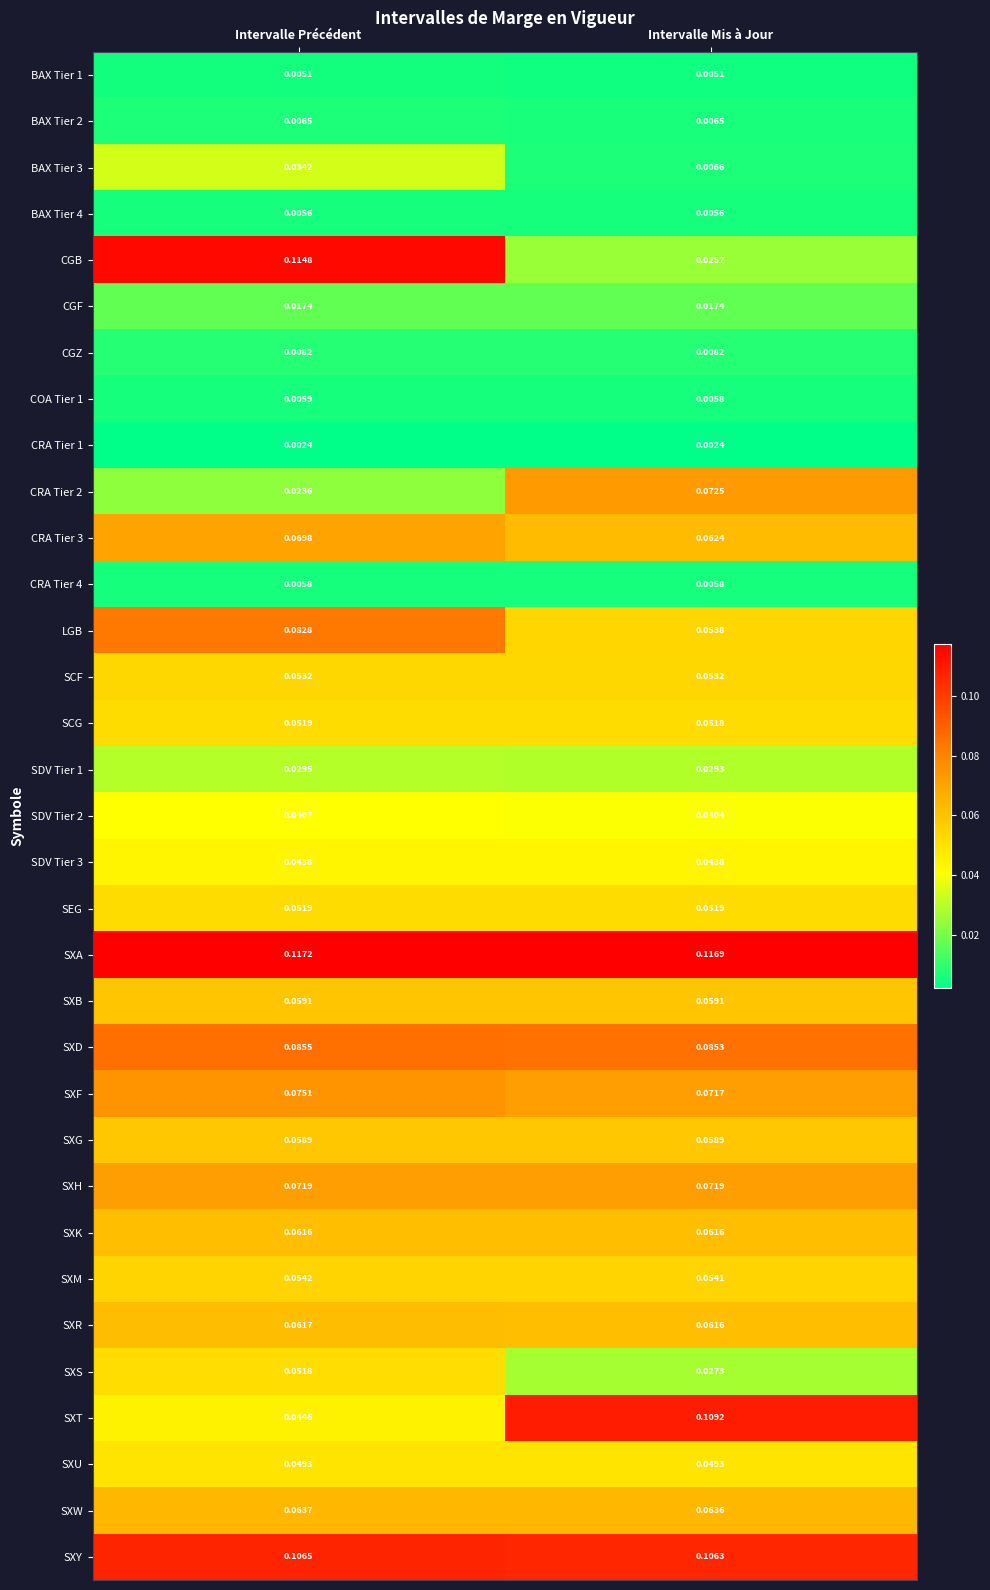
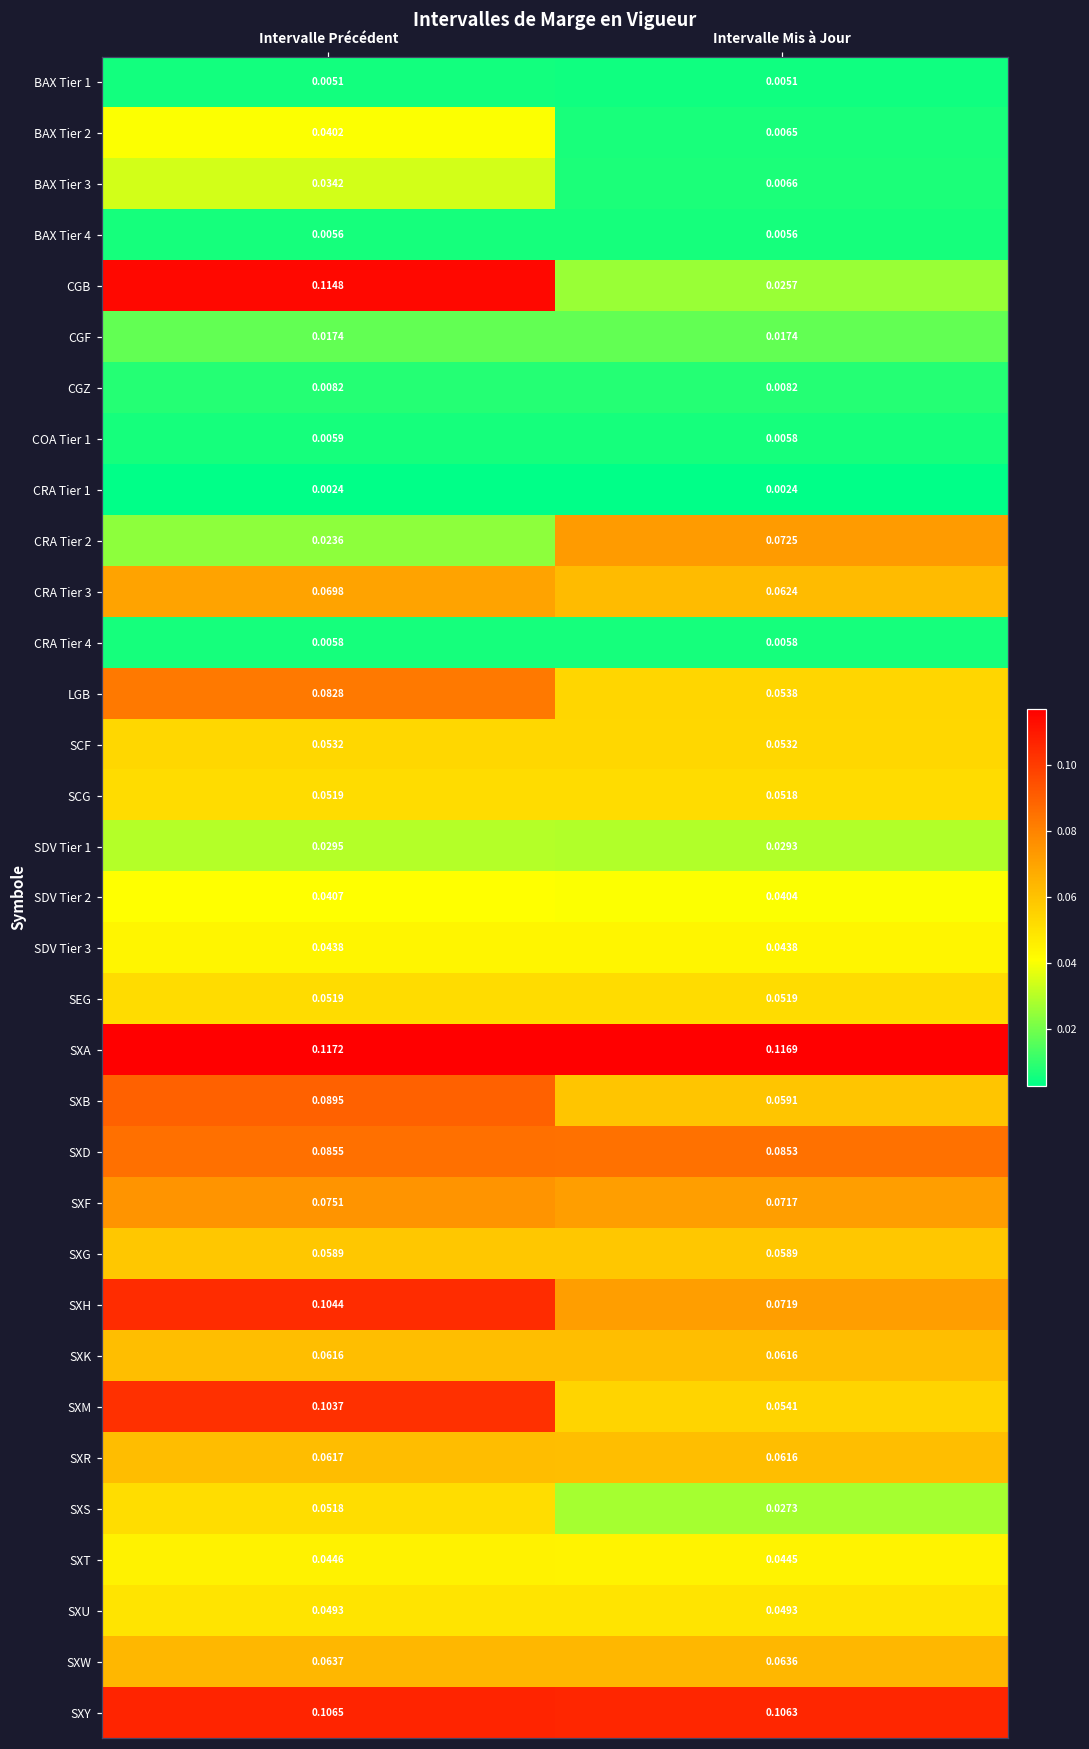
BAX Tier 2, Intervalle Précédent: 0.0065 -> 0.0402
SXB, Intervalle Précédent: 0.0591 -> 0.0895
SXH, Intervalle Précédent: 0.0719 -> 0.1044
SXM, Intervalle Précédent: 0.0542 -> 0.1037
SXT, Intervalle Mis à Jour: 0.1092 -> 0.0445
